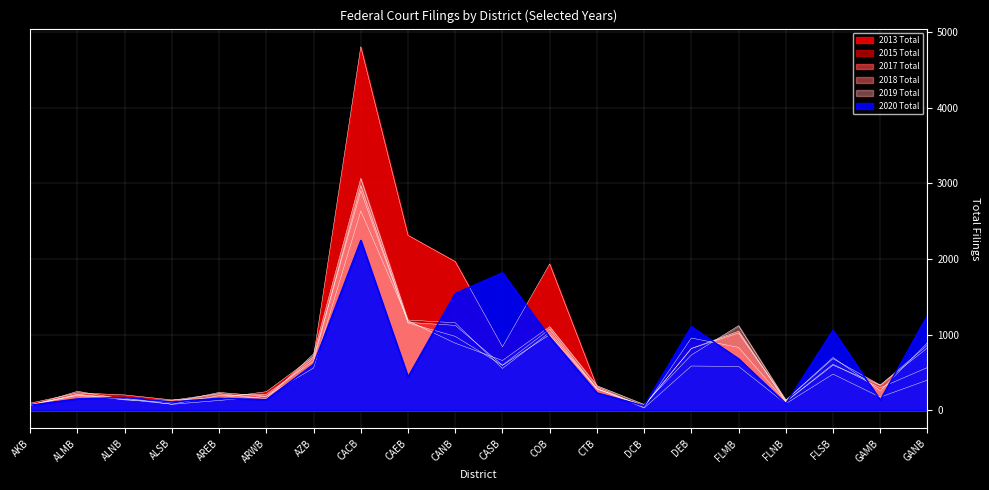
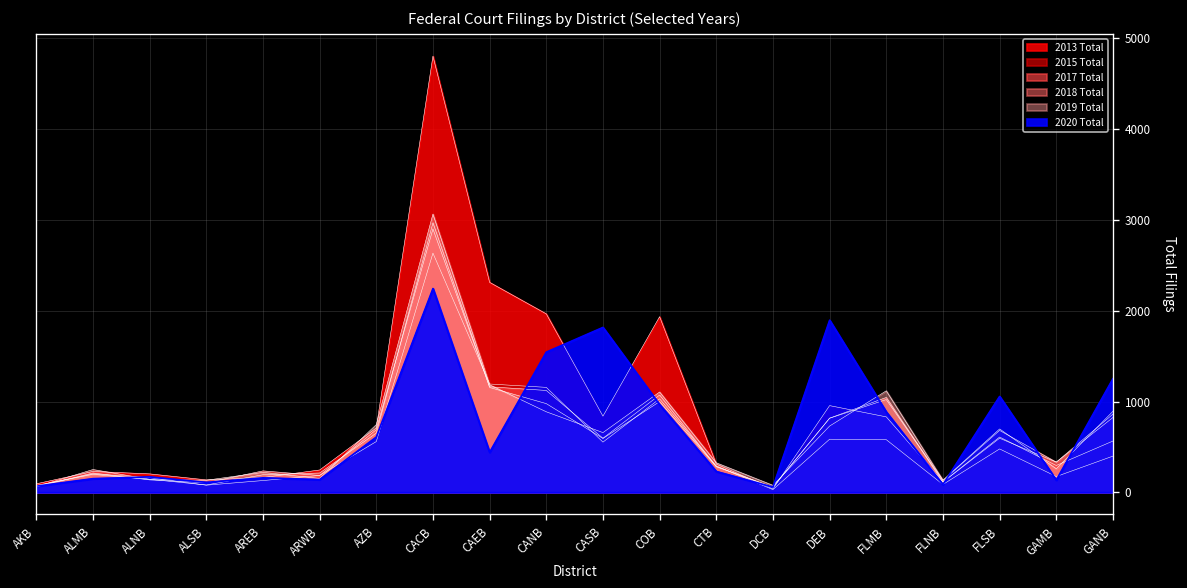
2020 Total, DEB: 1100 -> 1900
2020 Total, FLMB: 700 -> 900
